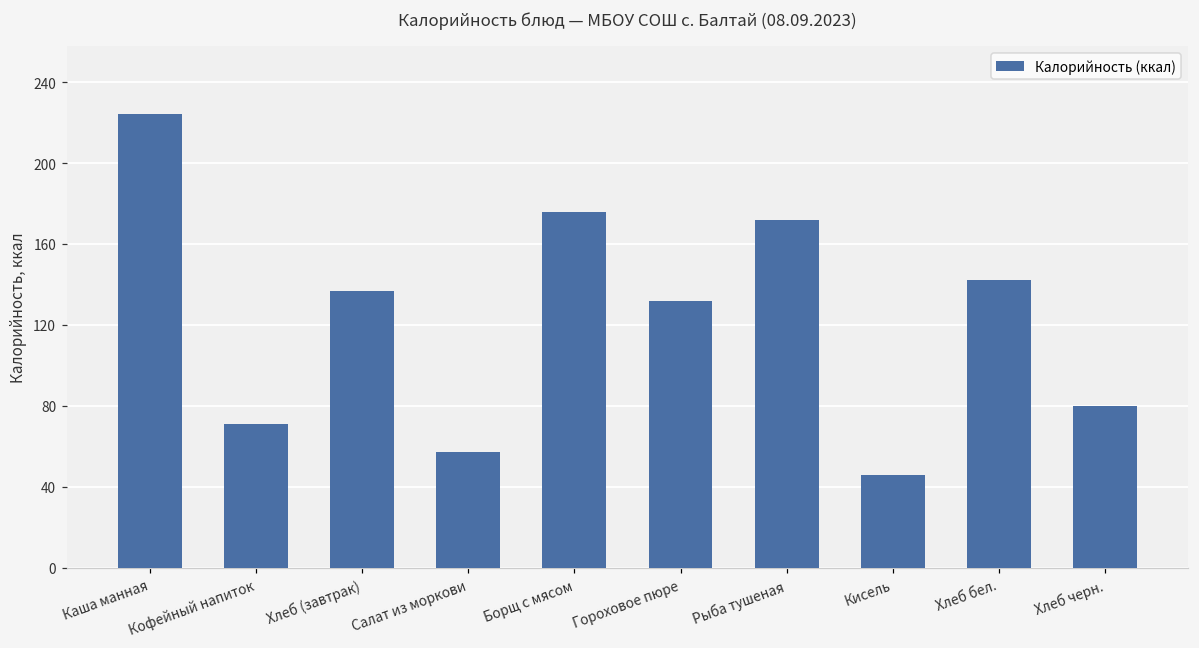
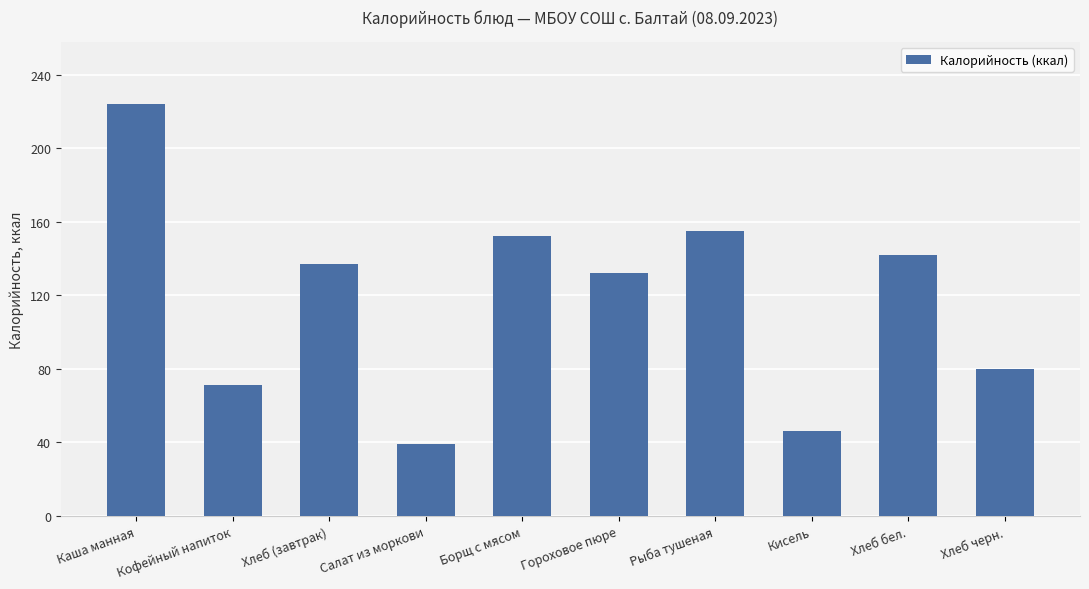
Салат из моркови: 57 -> 39
Борщ с мясом: 176 -> 152
Рыба тушеная: 172 -> 155
